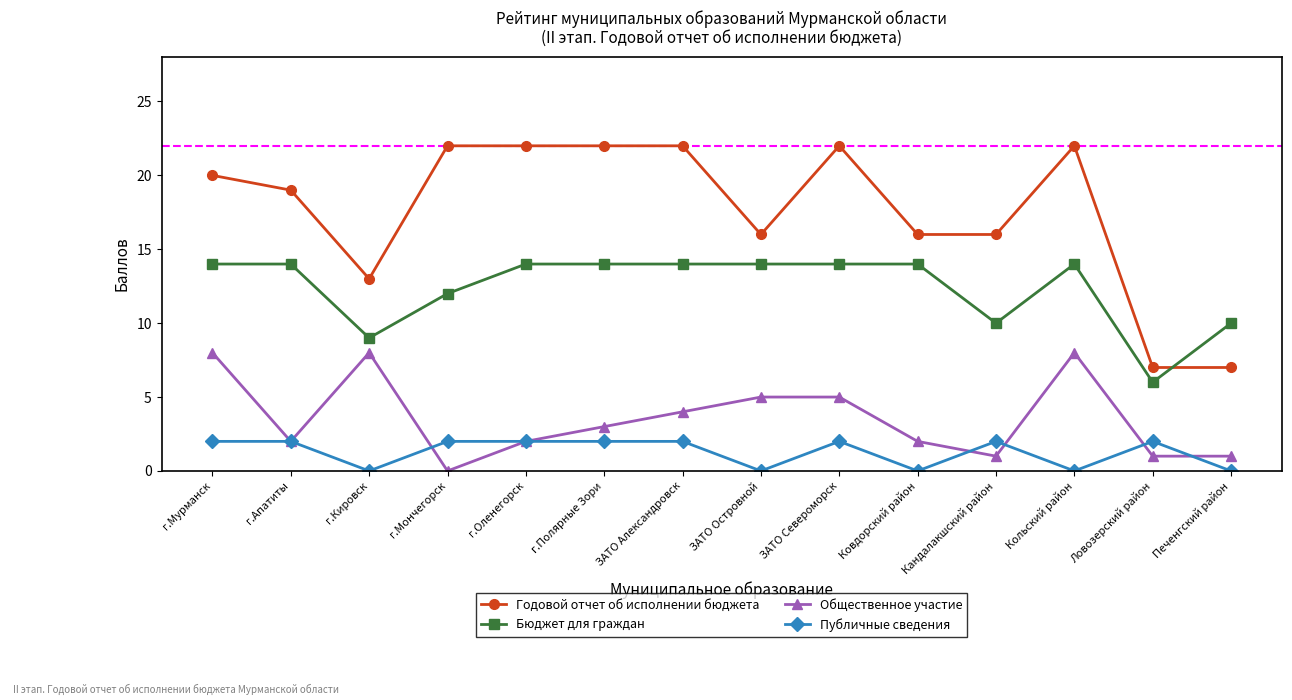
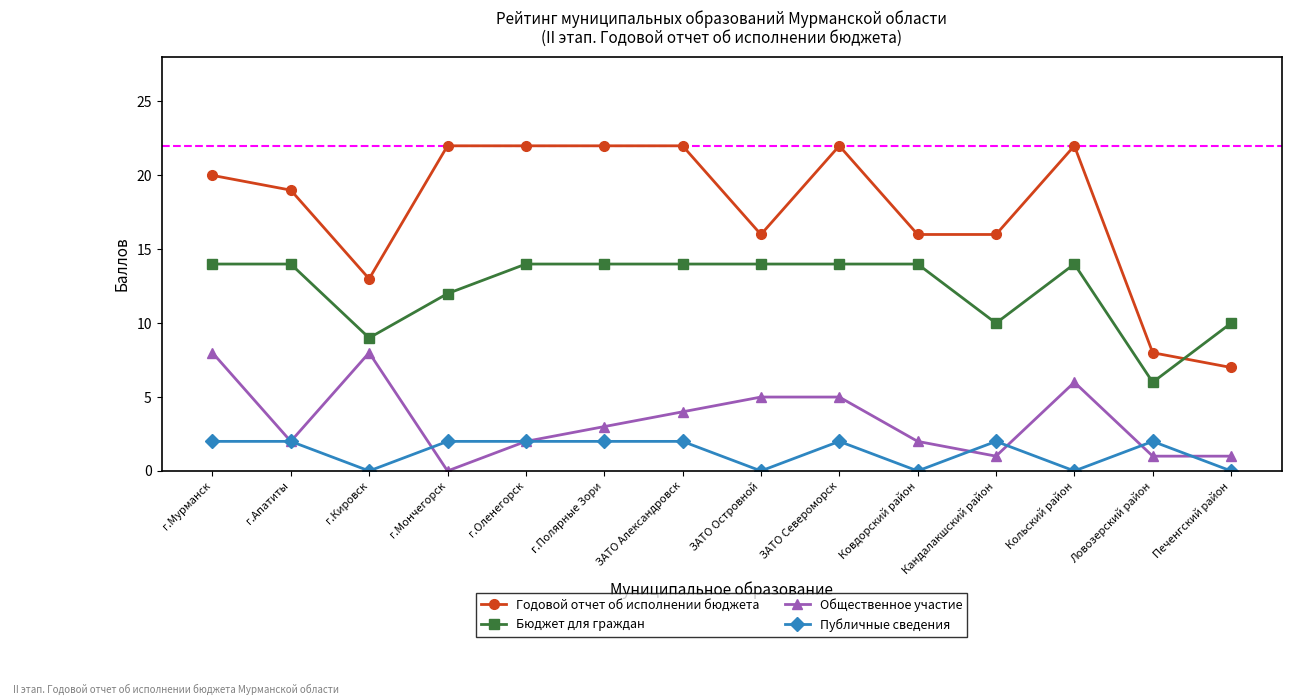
Общественное участие, Кольский район: 8 -> 6
Годовой отчет об исполнении бюджета, Ловозерский район: 7 -> 8
